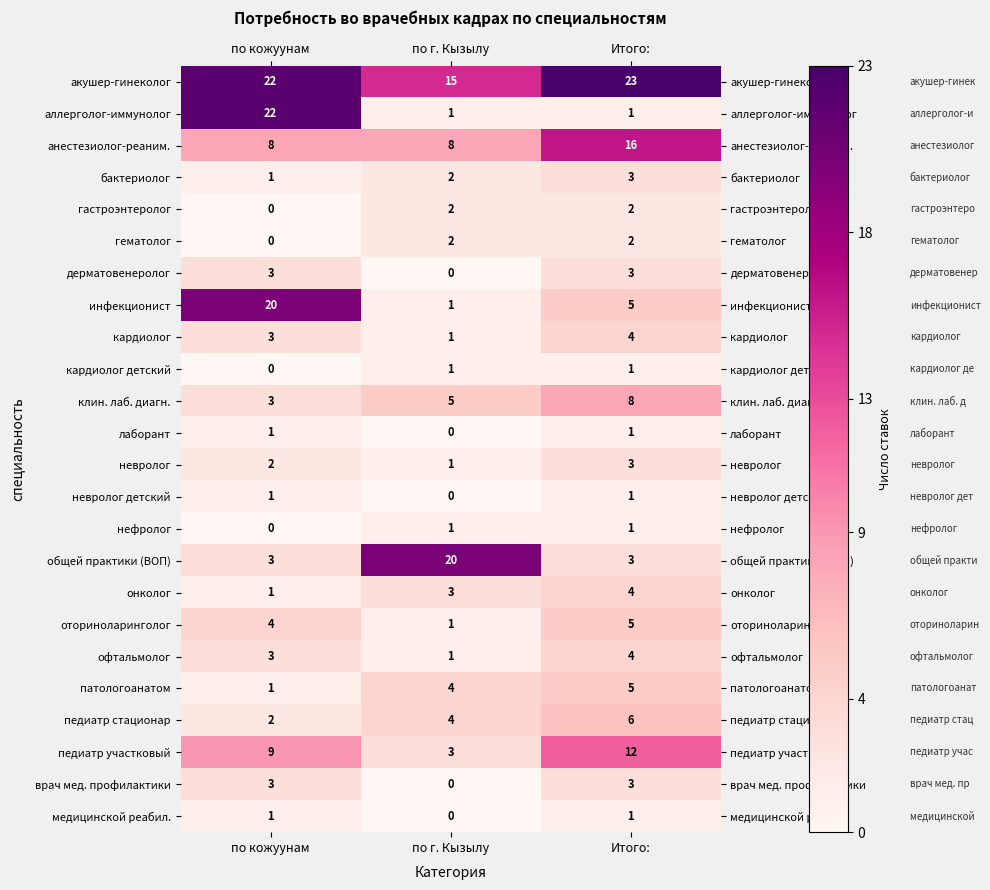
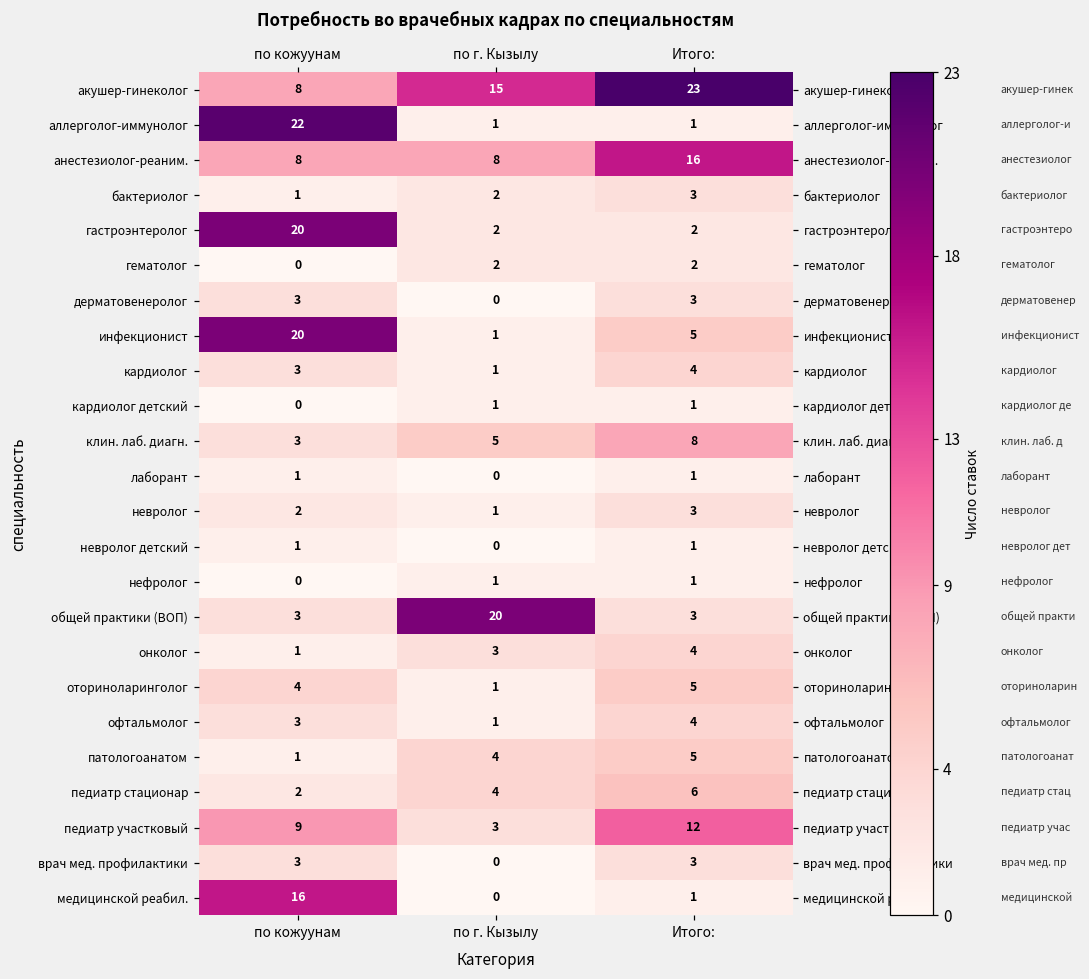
акушер-гинеколог, по кожуунам: 22 -> 8
гастроэнтеролог, по кожуунам: 0 -> 20
медицинской реабил., по кожуунам: 1 -> 16
